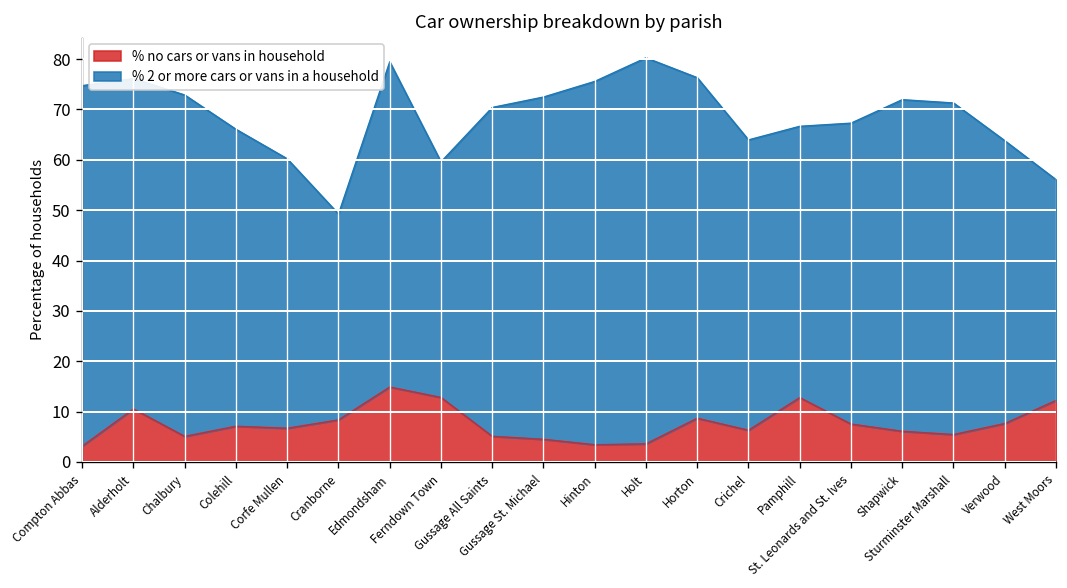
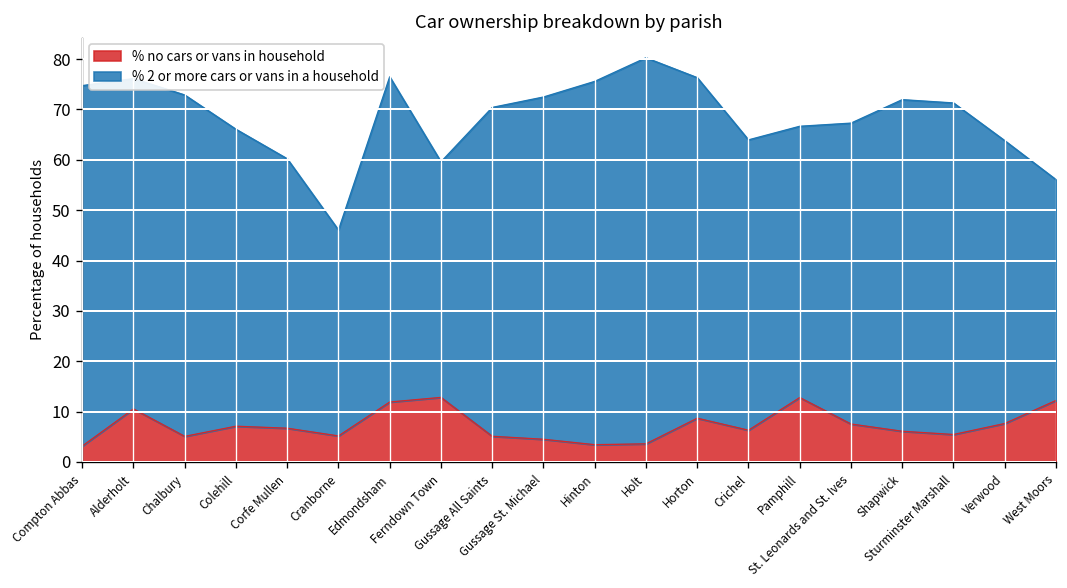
% no cars or vans in household, Cranborne: 8 -> 5
% no cars or vans in household, Edmondsham: 15 -> 12
